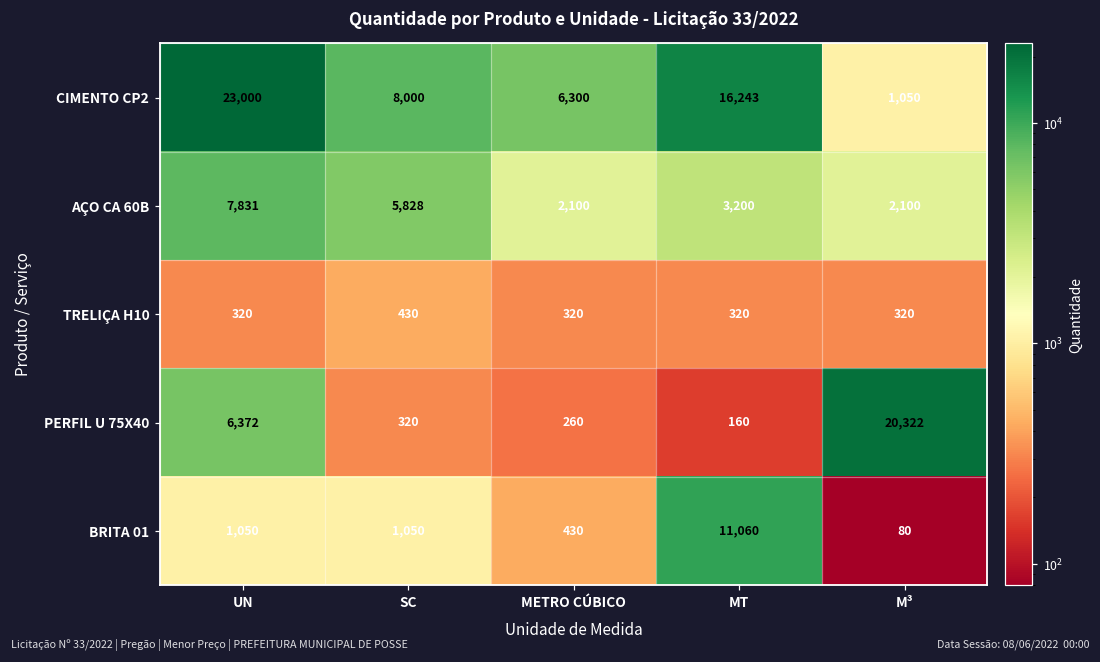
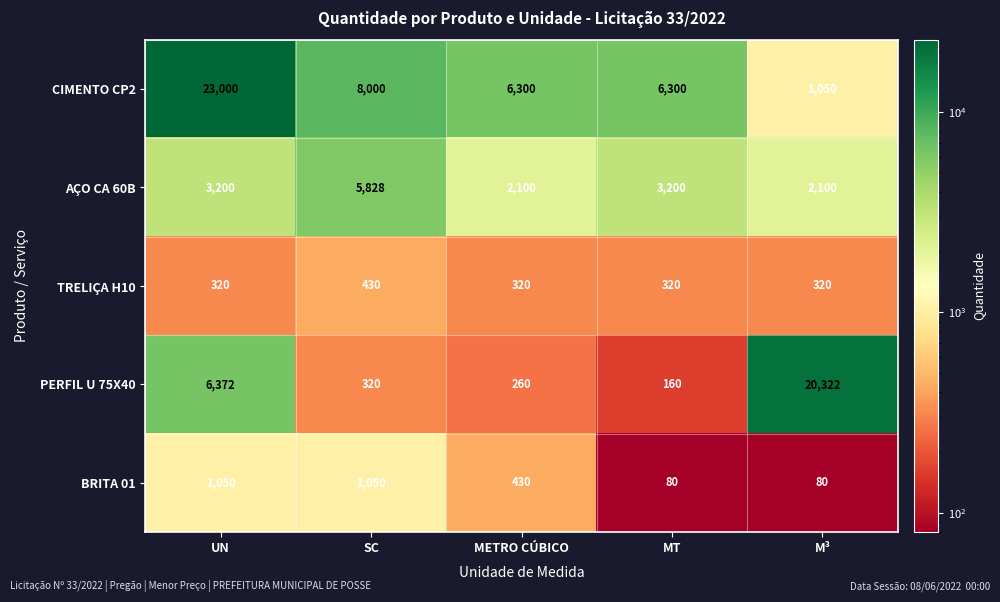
CIMENTO CP2, MT: 16,243 -> 6,300
AÇO CA 60B, UN: 7,831 -> 3,200
BRITA 01, MT: 11,060 -> 80
